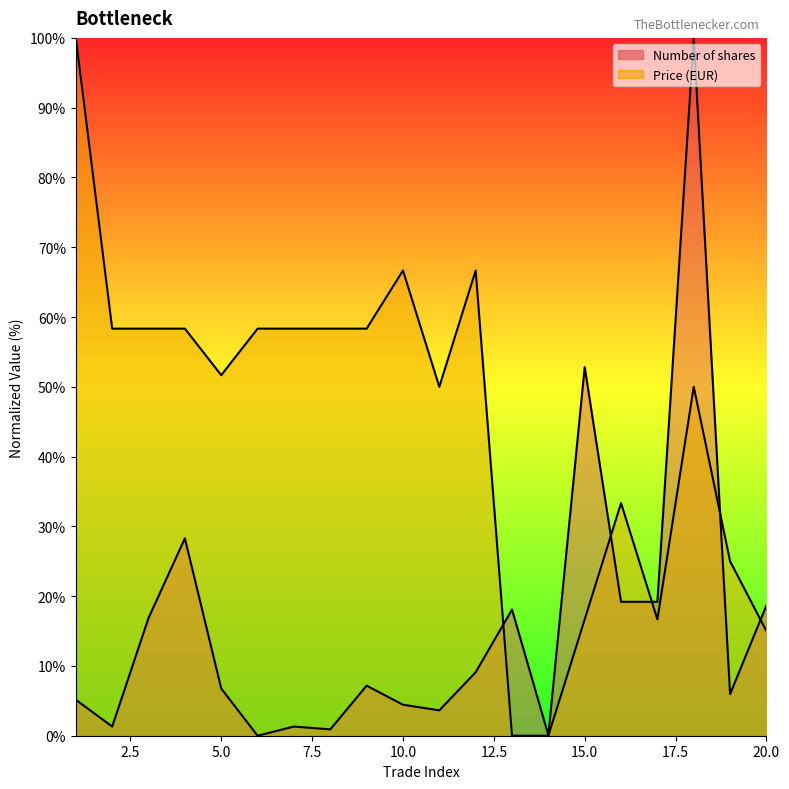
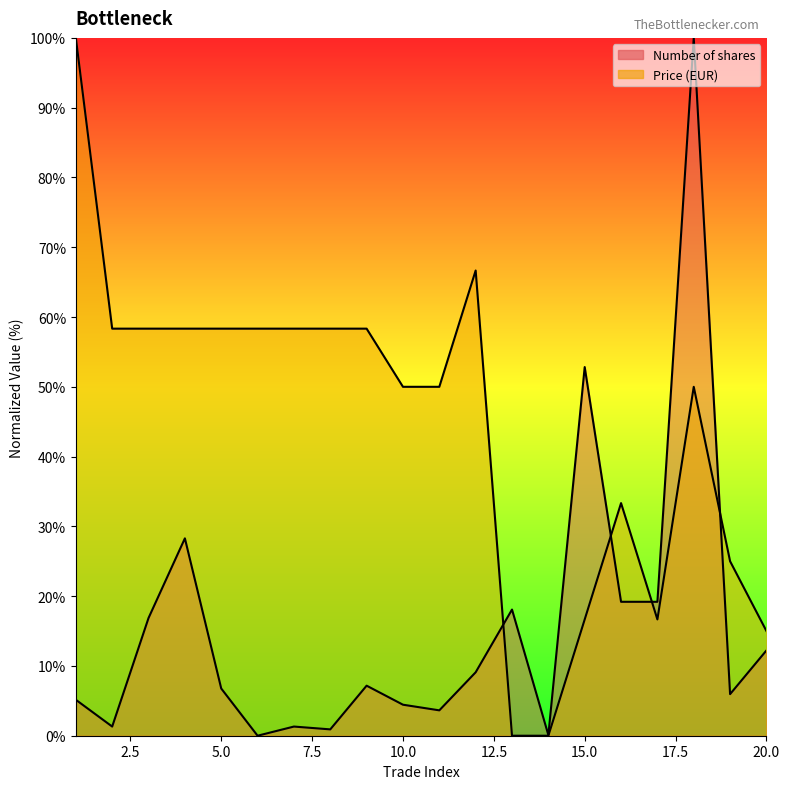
Price (EUR), 5.0: 52% -> 58%
Price (EUR), 10.0: 67% -> 50%
Number of shares, 20.0: 19% -> 12%
